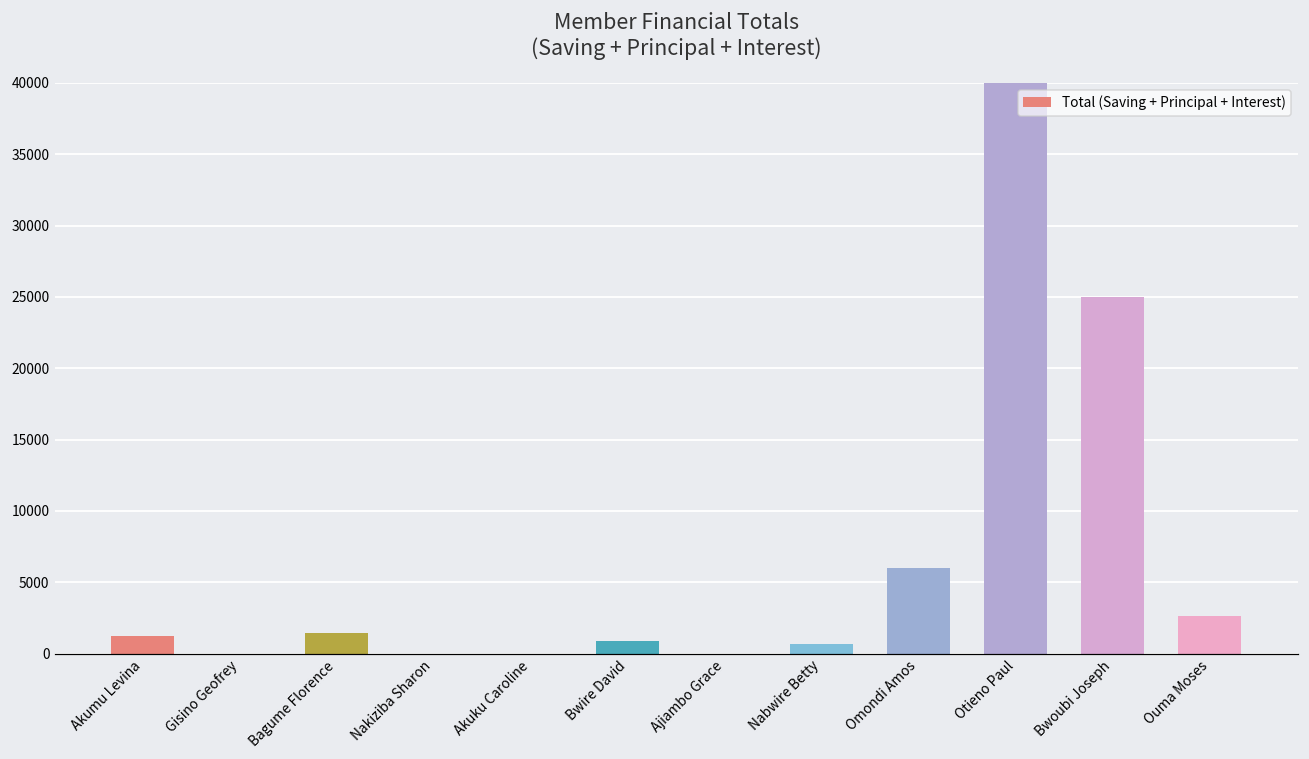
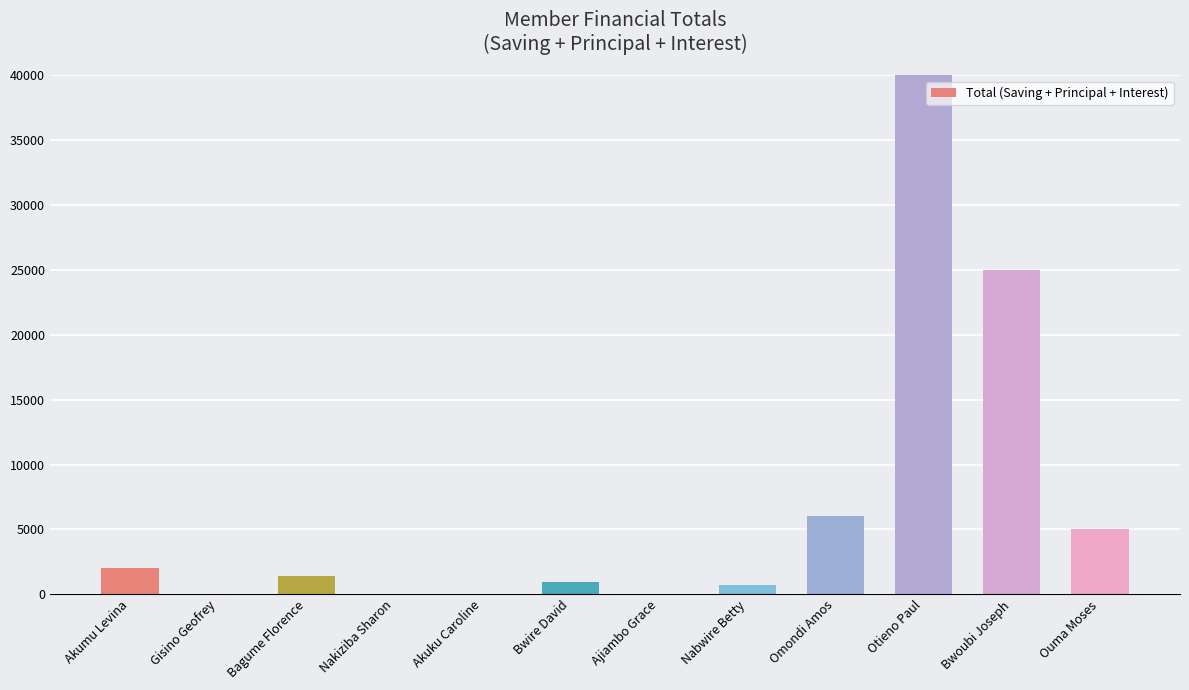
Akumu Levina: 1200 -> 2000
Ouma Moses: 2600 -> 5000
